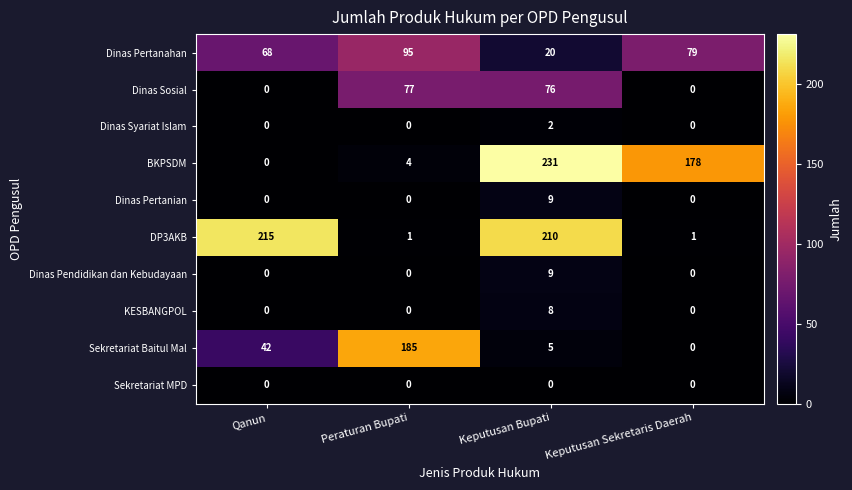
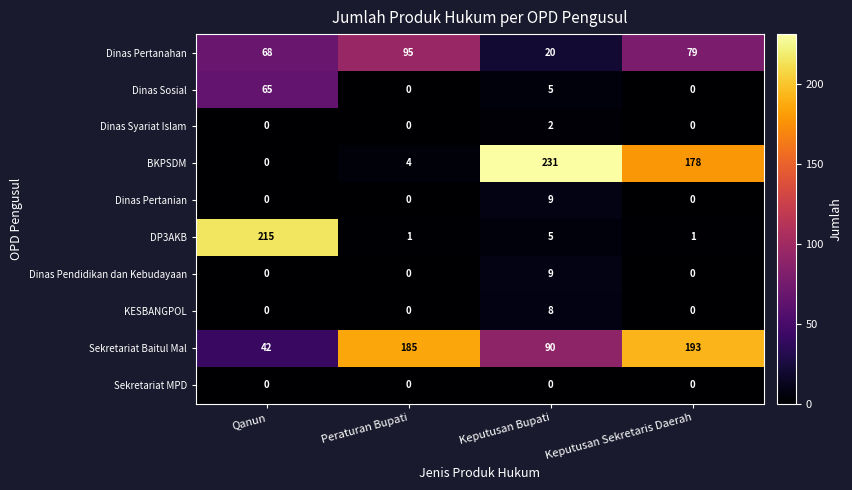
Dinas Sosial, Qanun: 0 -> 65
Dinas Sosial, Peraturan Bupati: 77 -> 0
Dinas Sosial, Keputusan Bupati: 76 -> 5
DP3AKB, Keputusan Bupati: 210 -> 5
Sekretariat Baitul Mal, Keputusan Bupati: 5 -> 90
Sekretariat Baitul Mal, Keputusan Sekretaris Daerah: 0 -> 193
